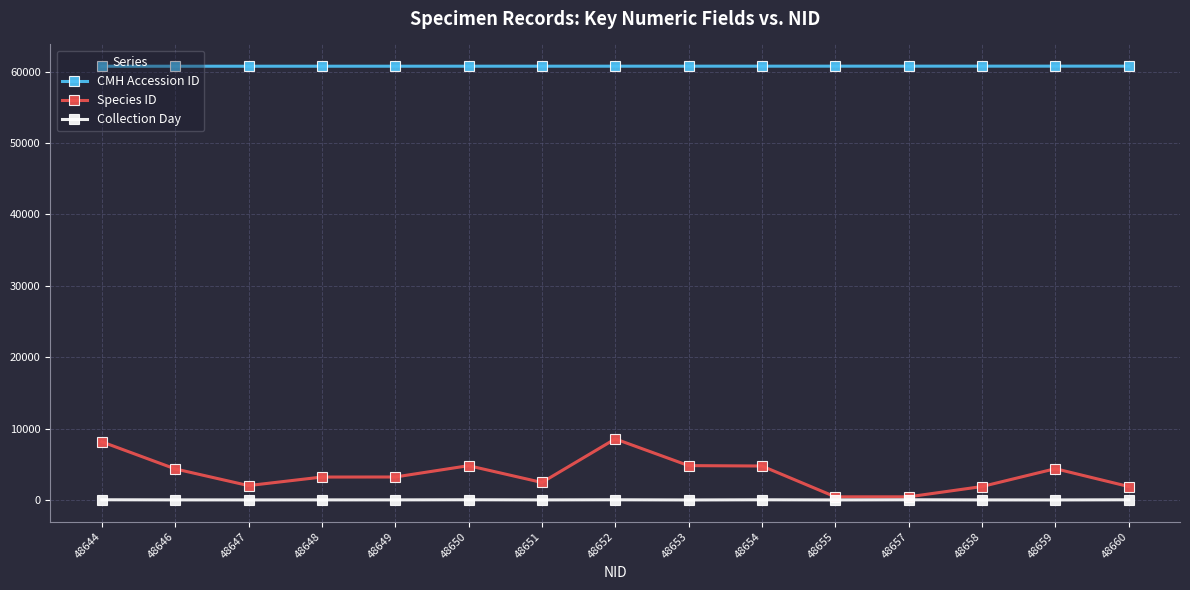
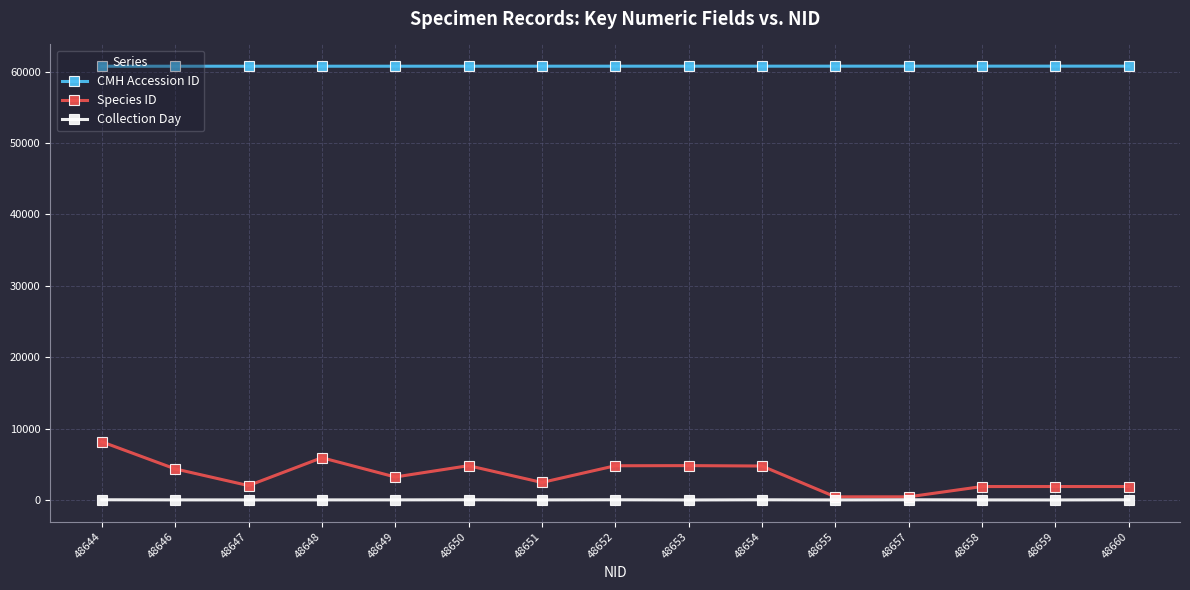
Species ID, 48648: 3000 -> 6000
Species ID, 48652: 9000 -> 5000
Species ID, 48659: 4000 -> 2000
